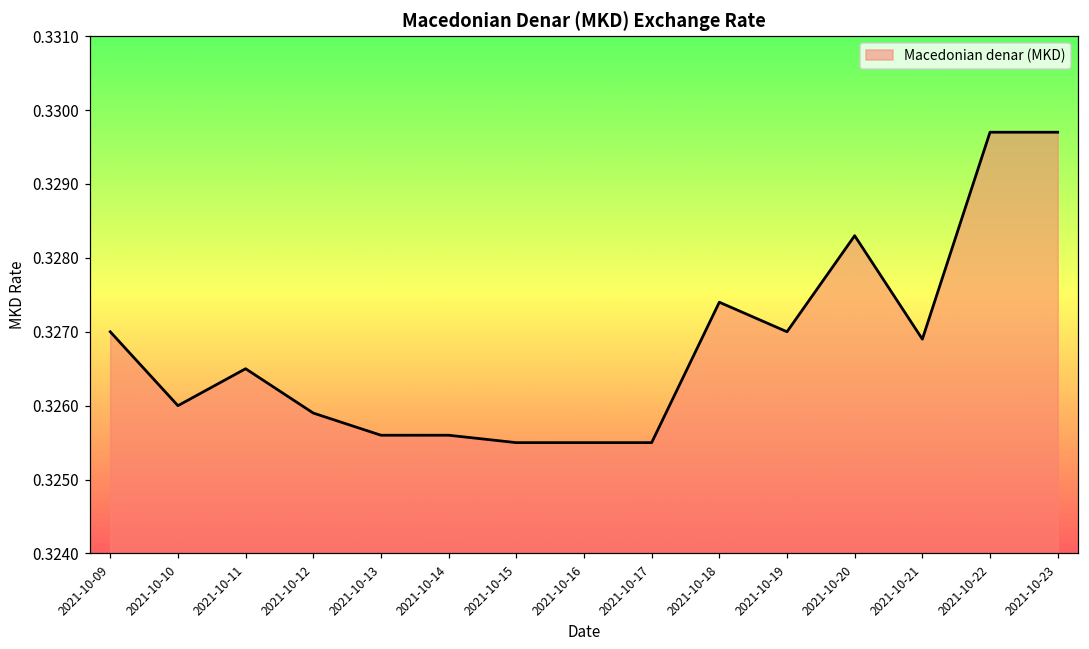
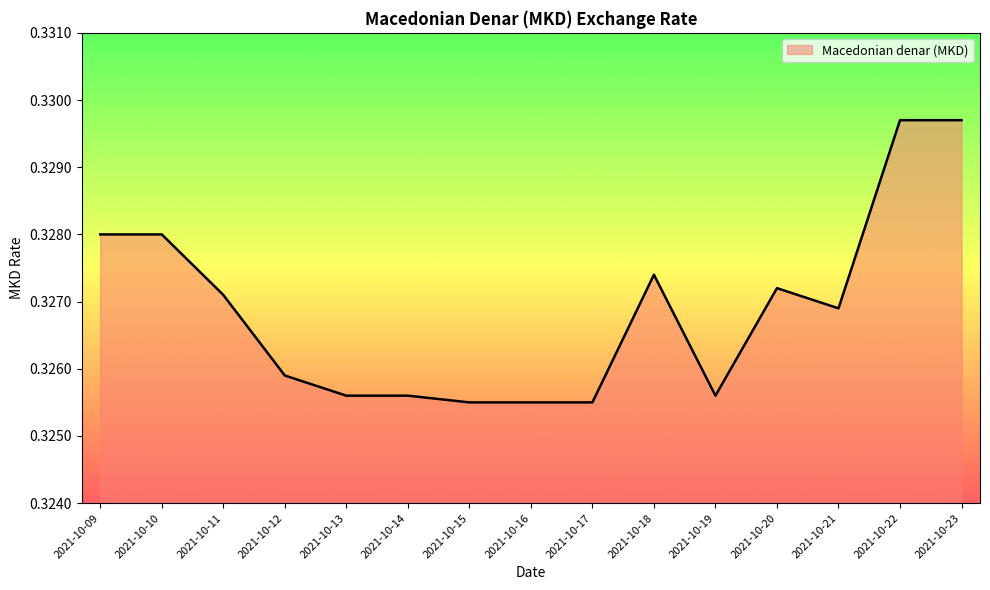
2021-10-09: 0.327 -> 0.328
2021-10-10: 0.326 -> 0.328
2021-10-11: 0.3265 -> 0.3271
2021-10-19: 0.3270 -> 0.3256
2021-10-20: 0.3283 -> 0.3272
